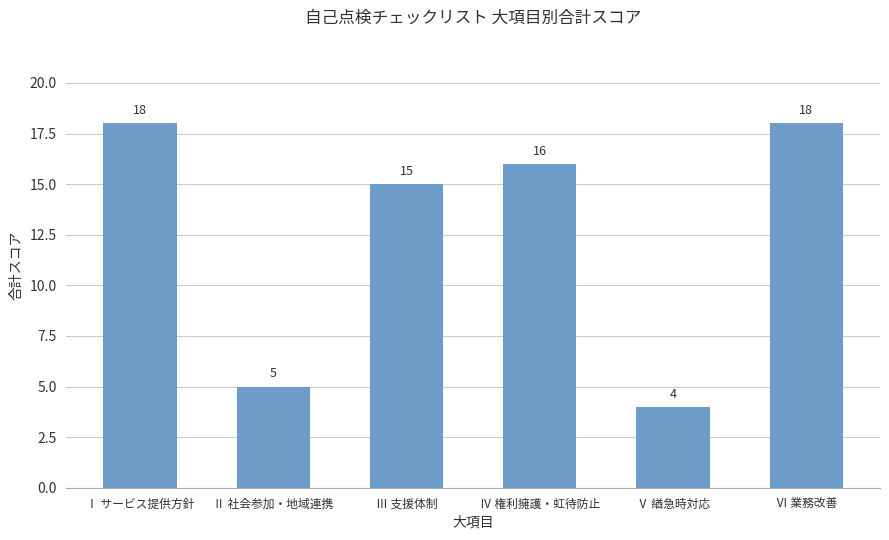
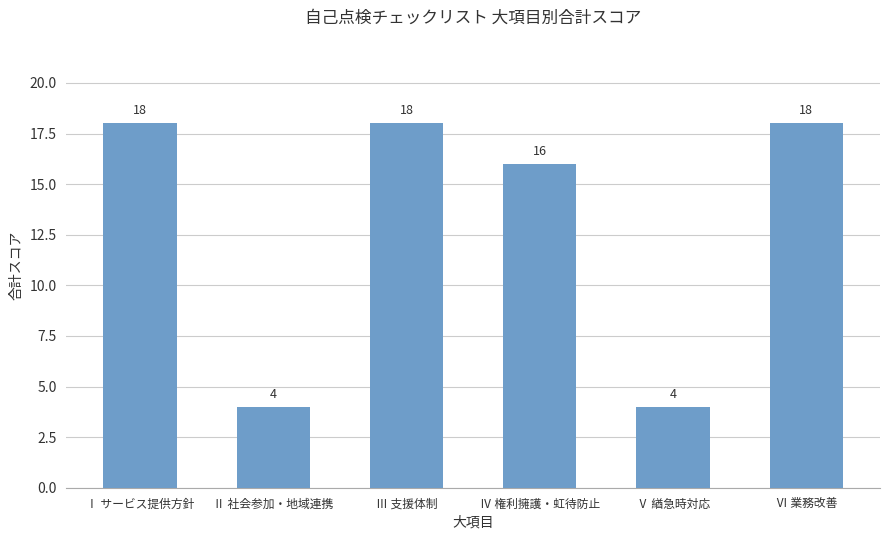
Ⅱ 社会参加・地域連携: 5 -> 4
Ⅲ 支援体制: 15 -> 18
